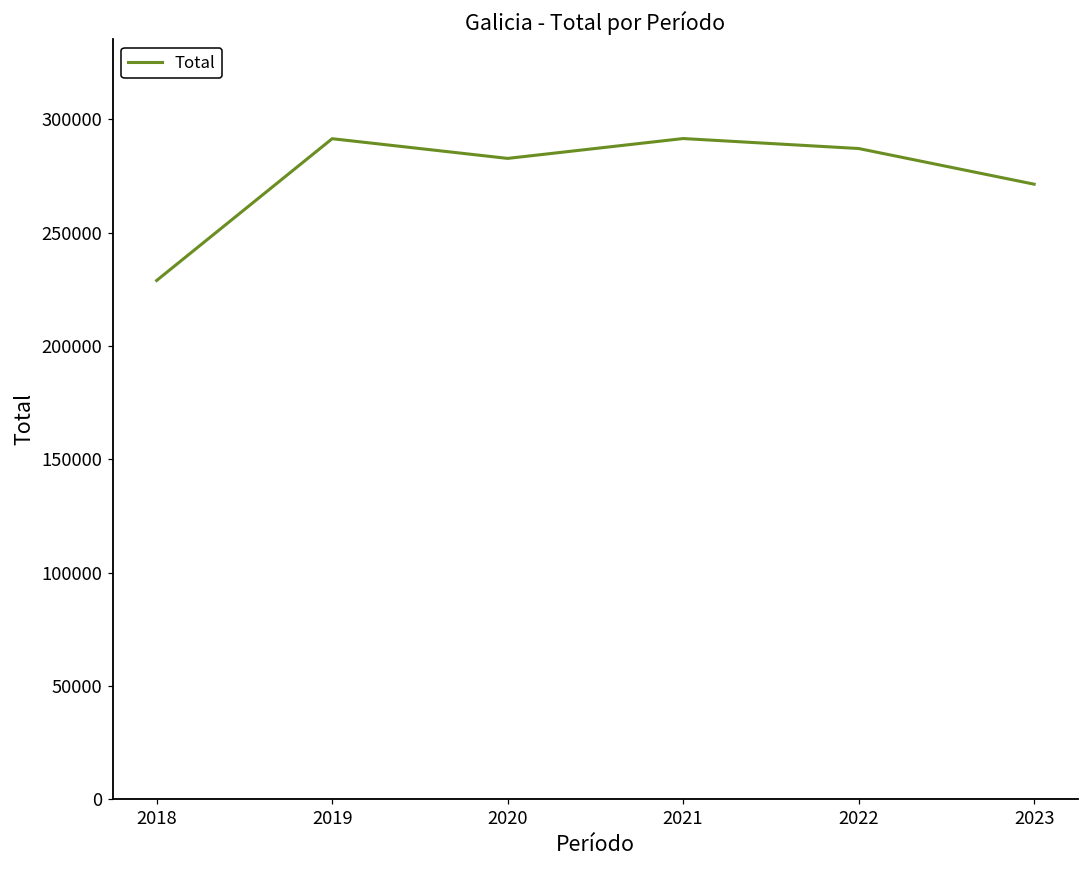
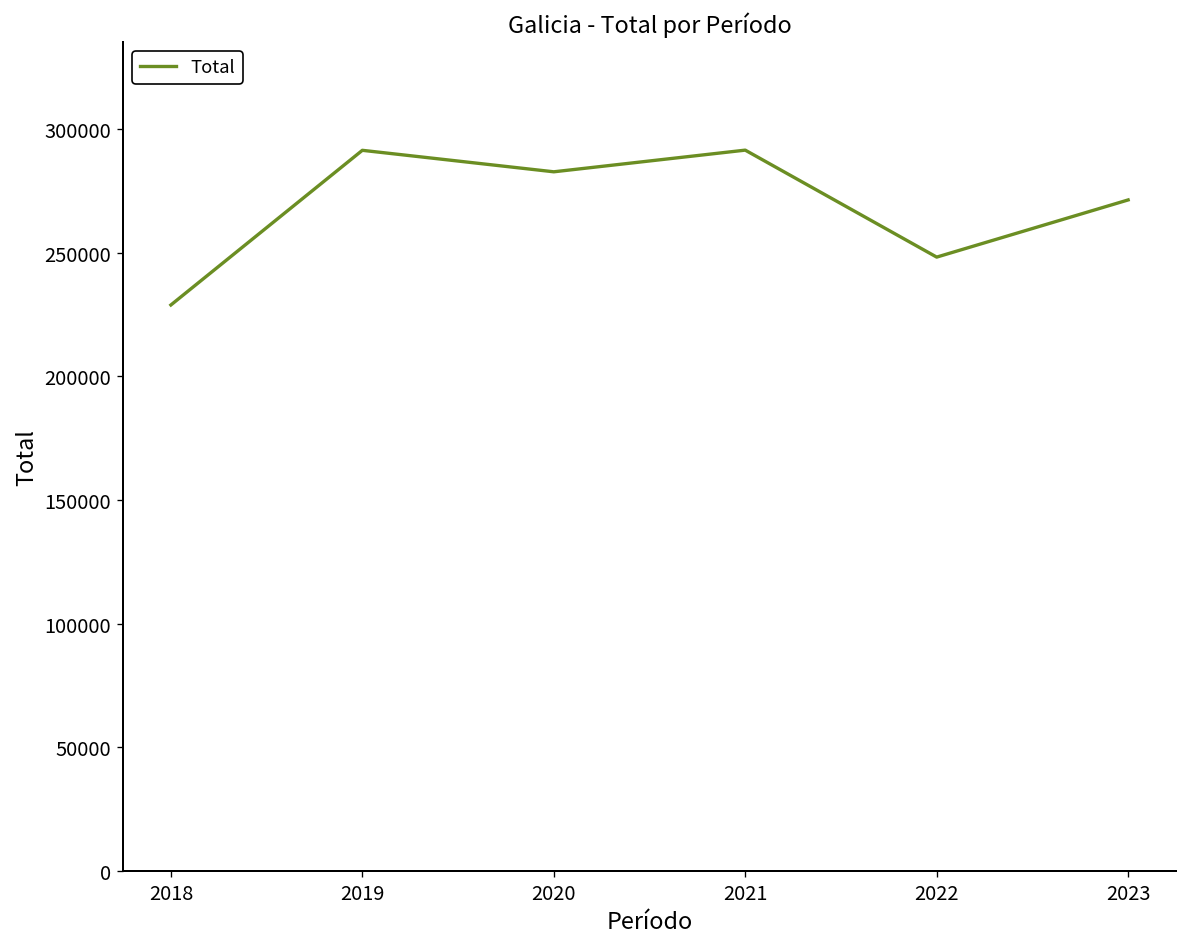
2022: 287000 -> 248000
